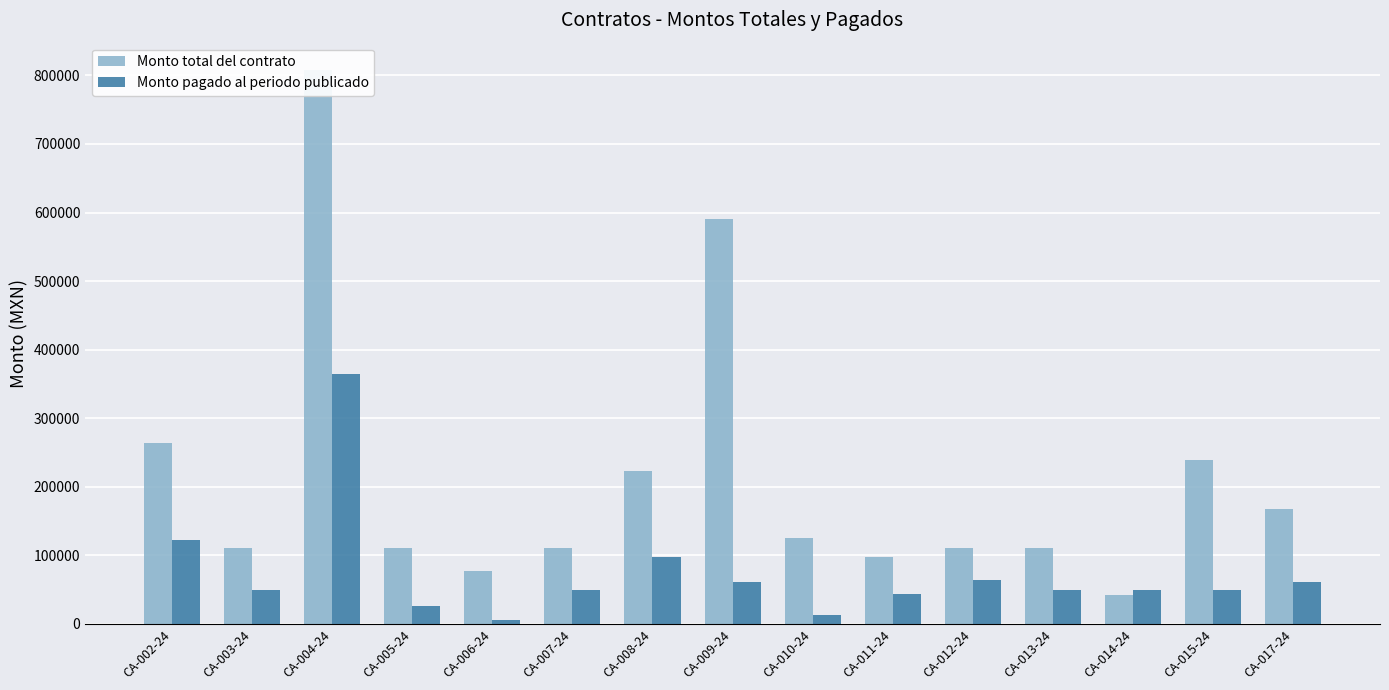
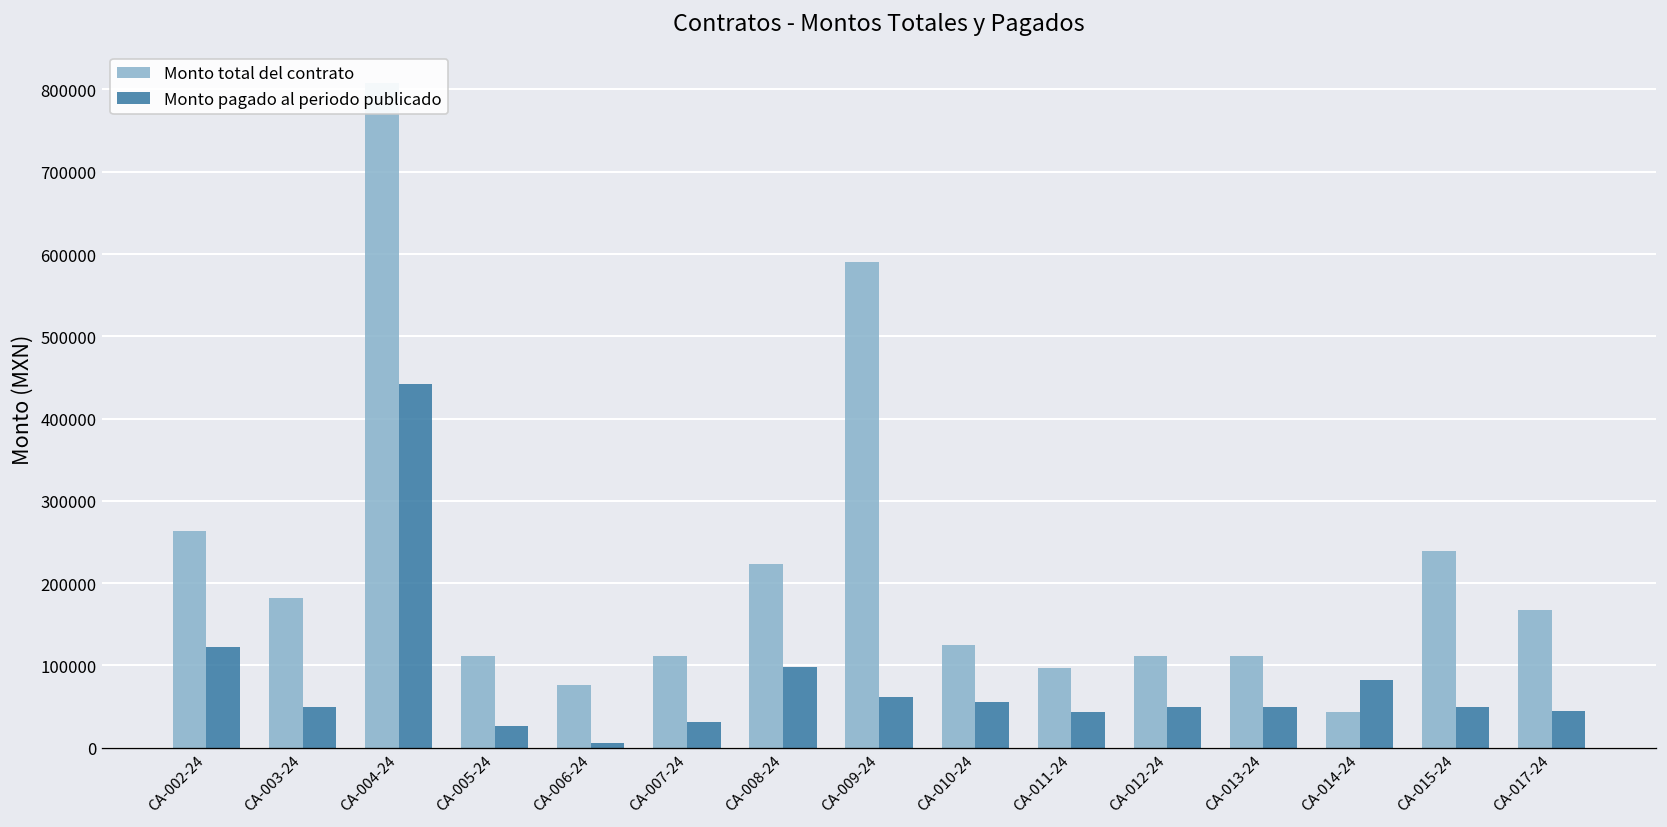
Monto total del contrato, CA-003-24: 110000 -> 180000
Monto pagado al periodo publicado, CA-004-24: 360000 -> 440000
Monto pagado al periodo publicado, CA-007-24: 50000 -> 30000
Monto pagado al periodo publicado, CA-010-24: 10000 -> 60000
Monto pagado al periodo publicado, CA-012-24: 60000 -> 50000
Monto pagado al periodo publicado, CA-014-24: 50000 -> 80000
Monto pagado al periodo publicado, CA-017-24: 60000 -> 50000
